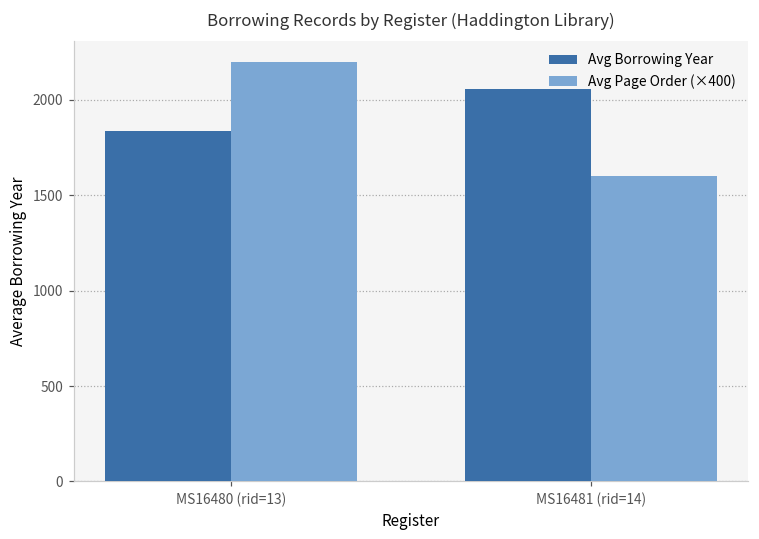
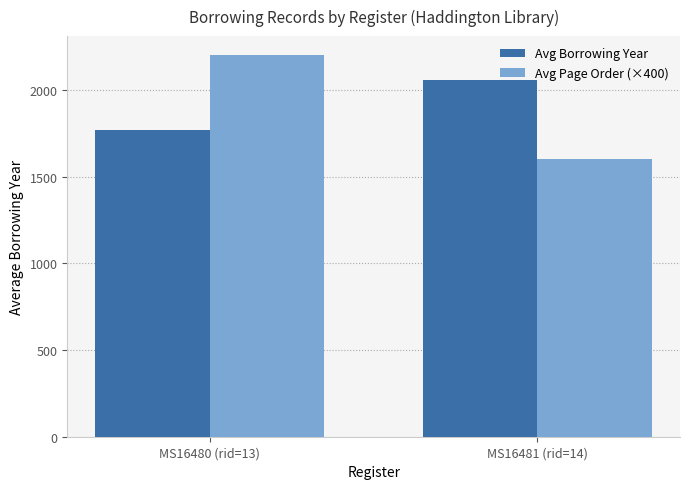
Avg Borrowing Year, MS16480 (rid=13): 1840 -> 1770
